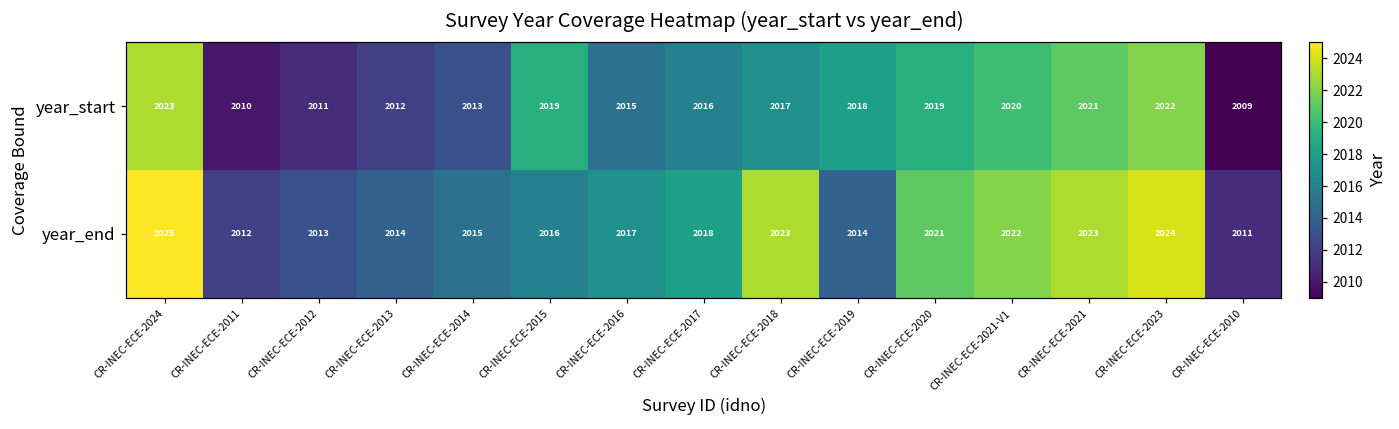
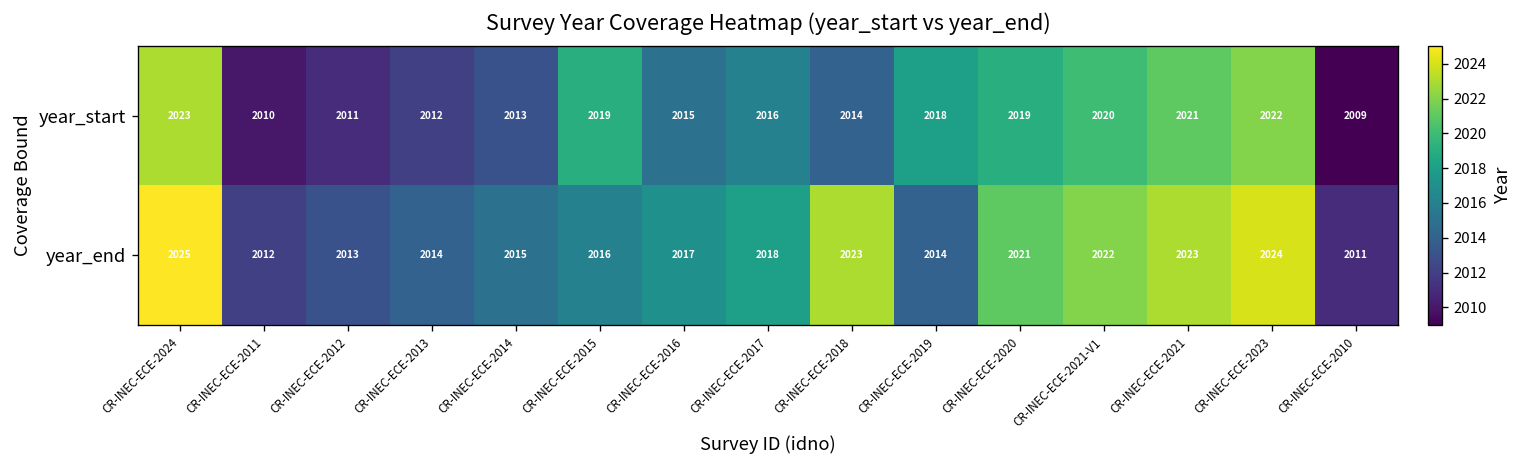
year_start, CR-INEC-ECE-2018: 2017 -> 2014
